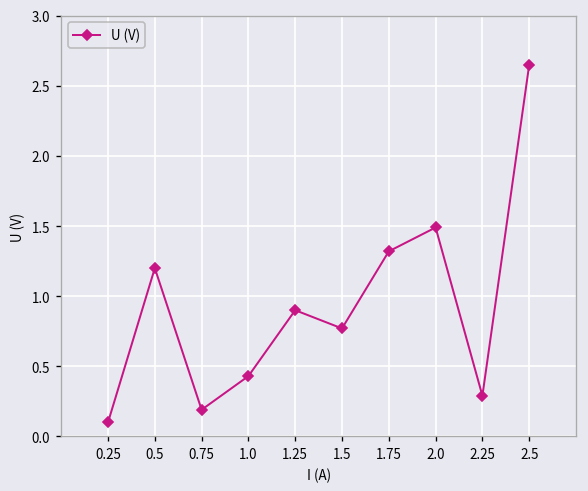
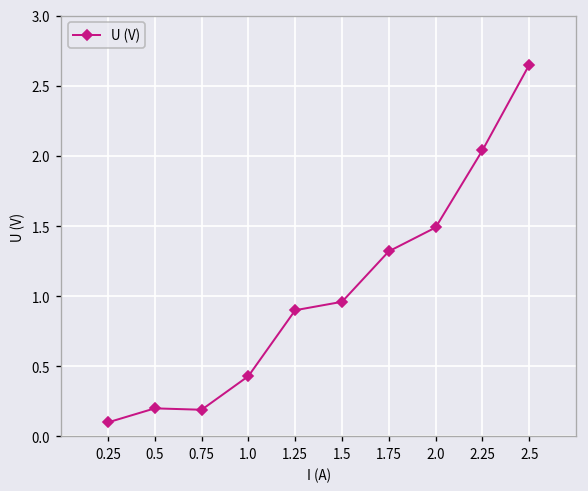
0.5: 1.2 -> 0.2
1.5: 0.77 -> 0.96
2.25: 0.29 -> 2.04
